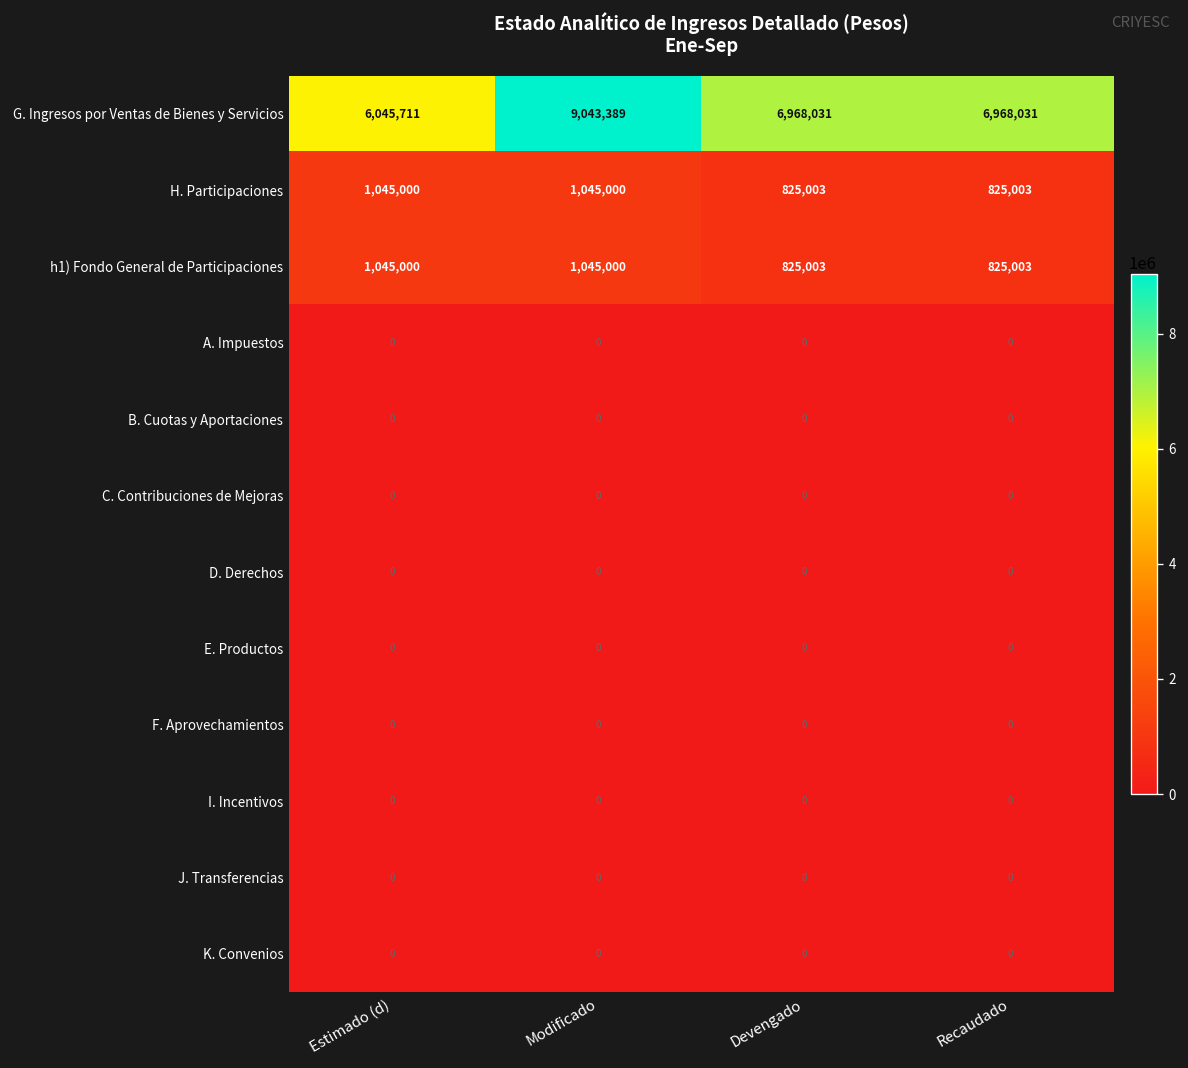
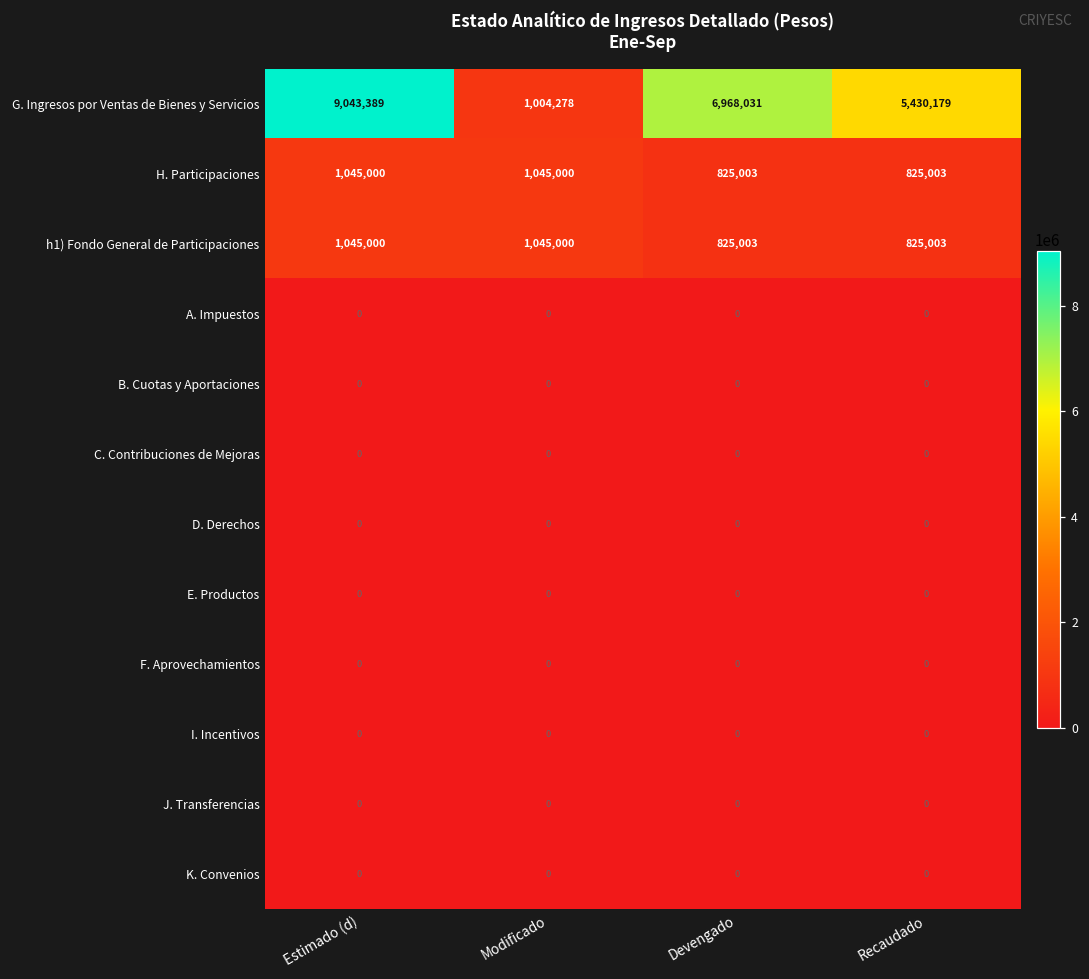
G. Ingresos por Ventas de Bienes y Servicios, Estimado (d): 6,045,711 -> 9,043,389
G. Ingresos por Ventas de Bienes y Servicios, Modificado: 9,043,389 -> 1,004,278
G. Ingresos por Ventas de Bienes y Servicios, Recaudado: 6,968,031 -> 5,430,179
